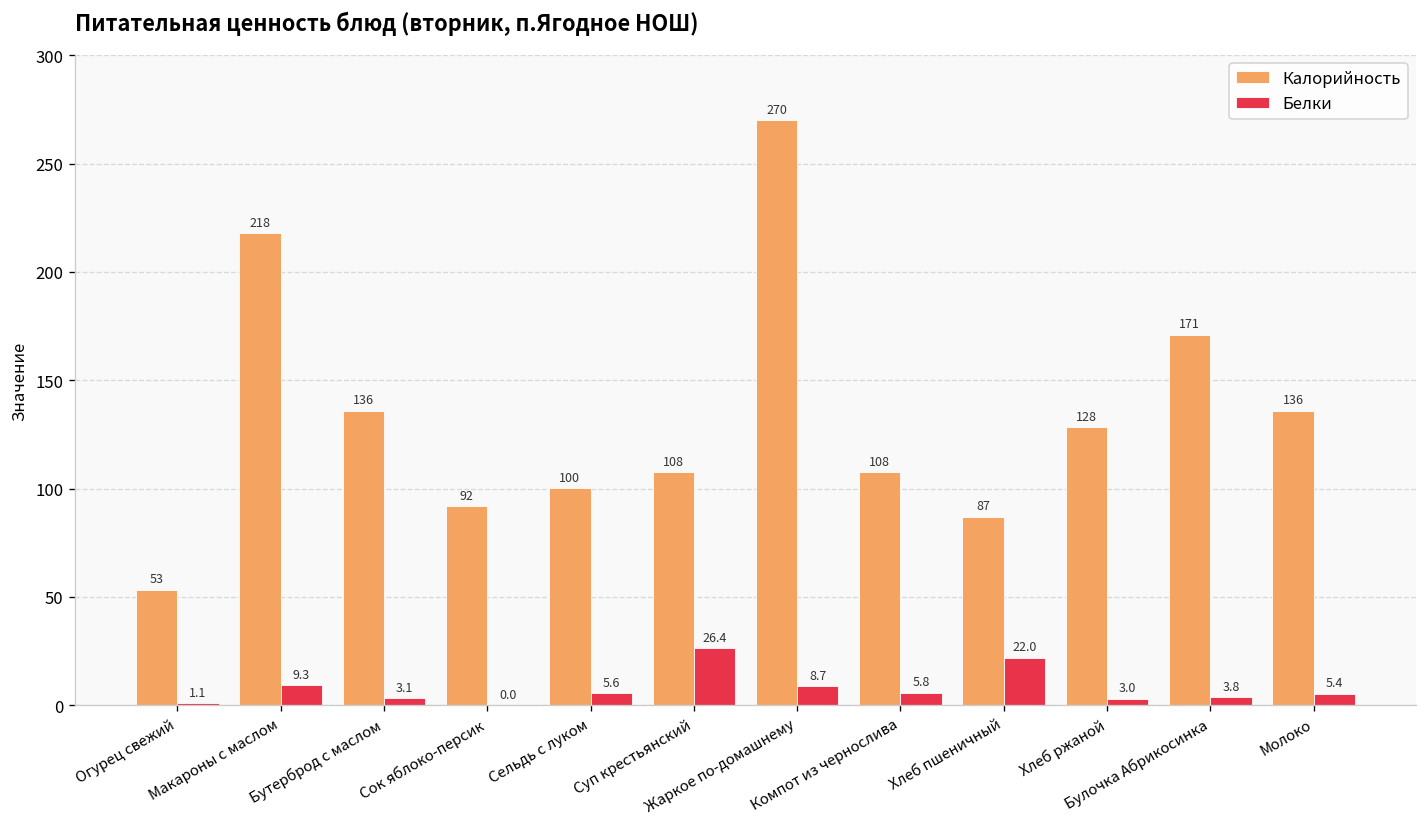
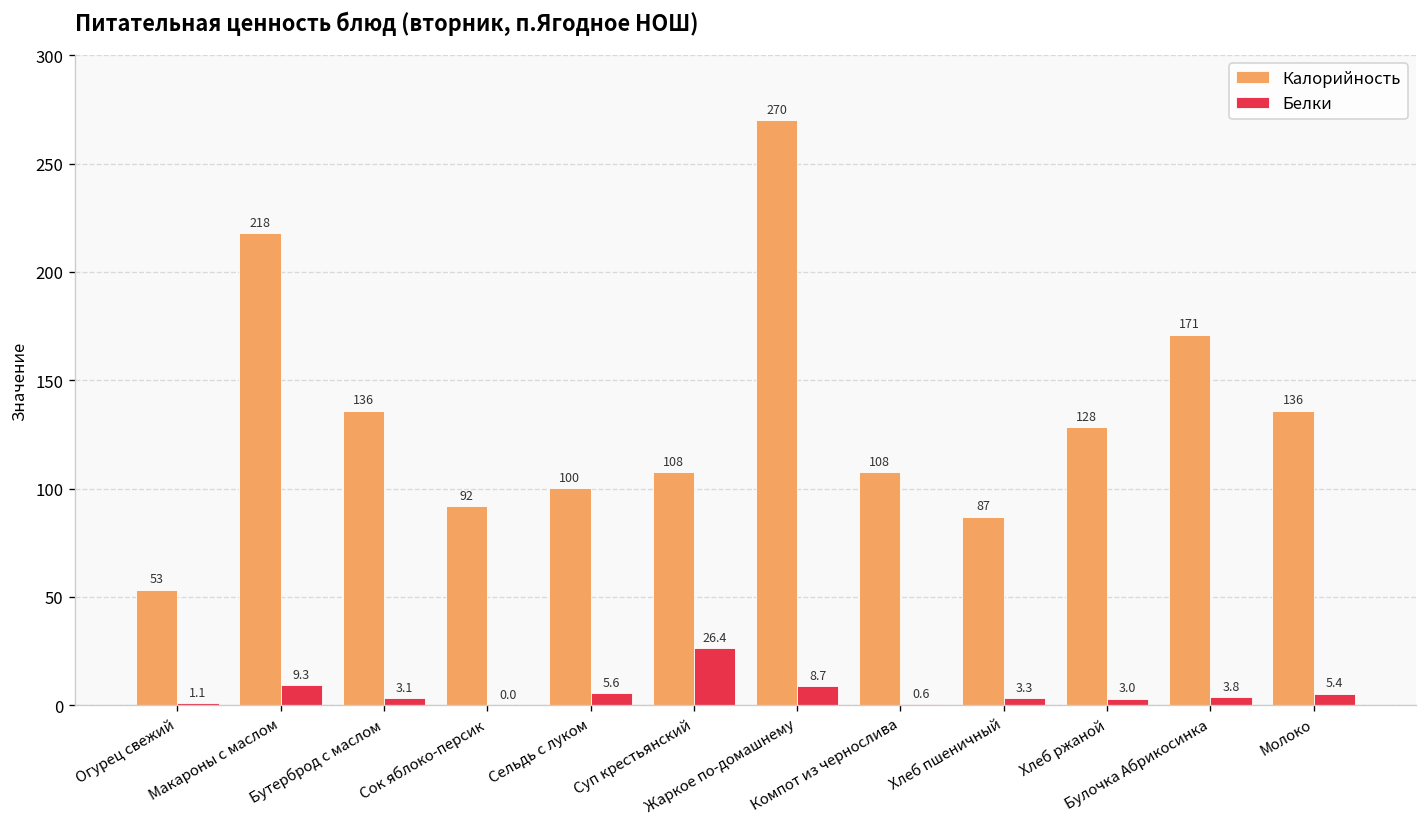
Белки, Компот из чернослива: 5.8 -> 0.6
Белки, Хлеб пшеничный: 22.0 -> 3.3
